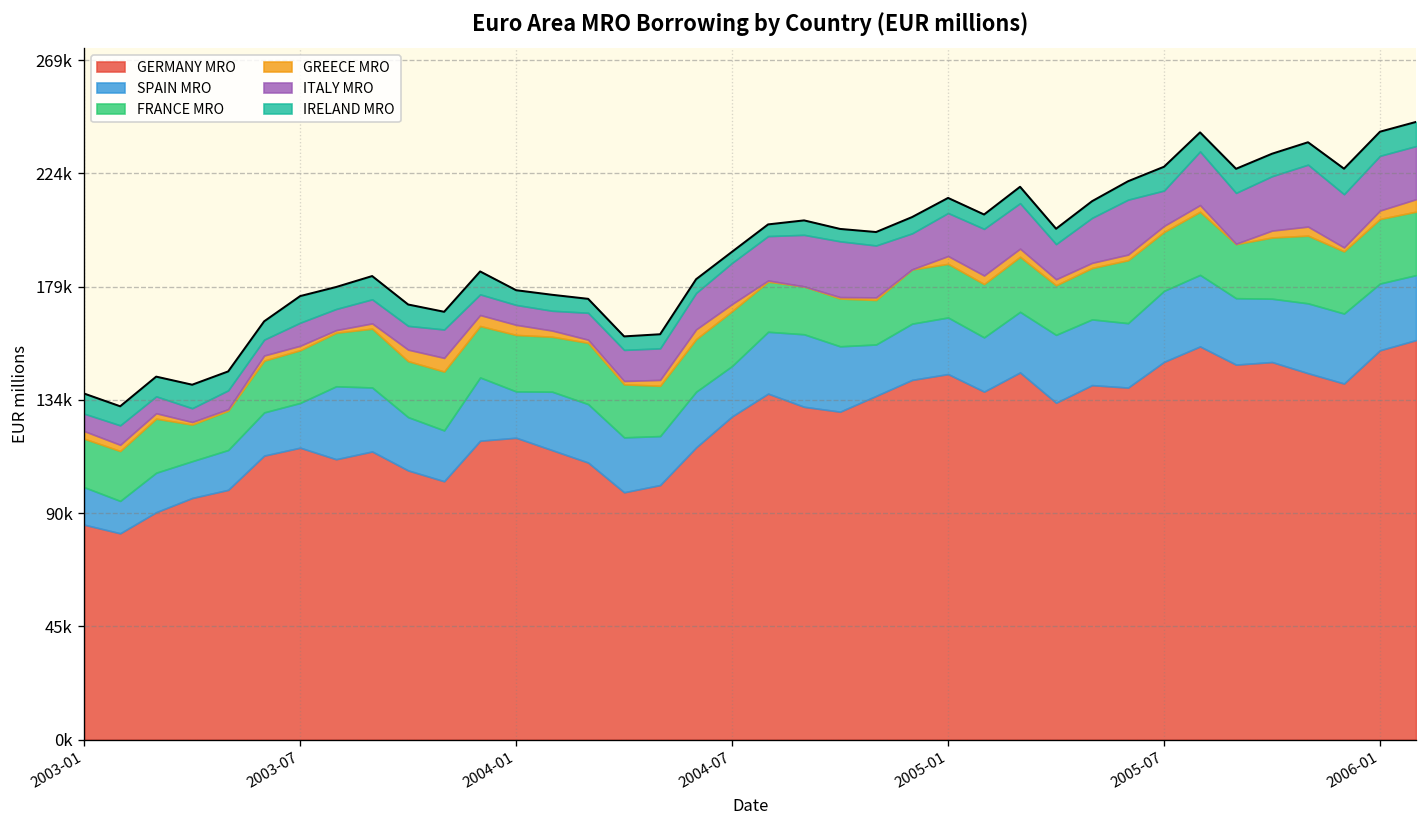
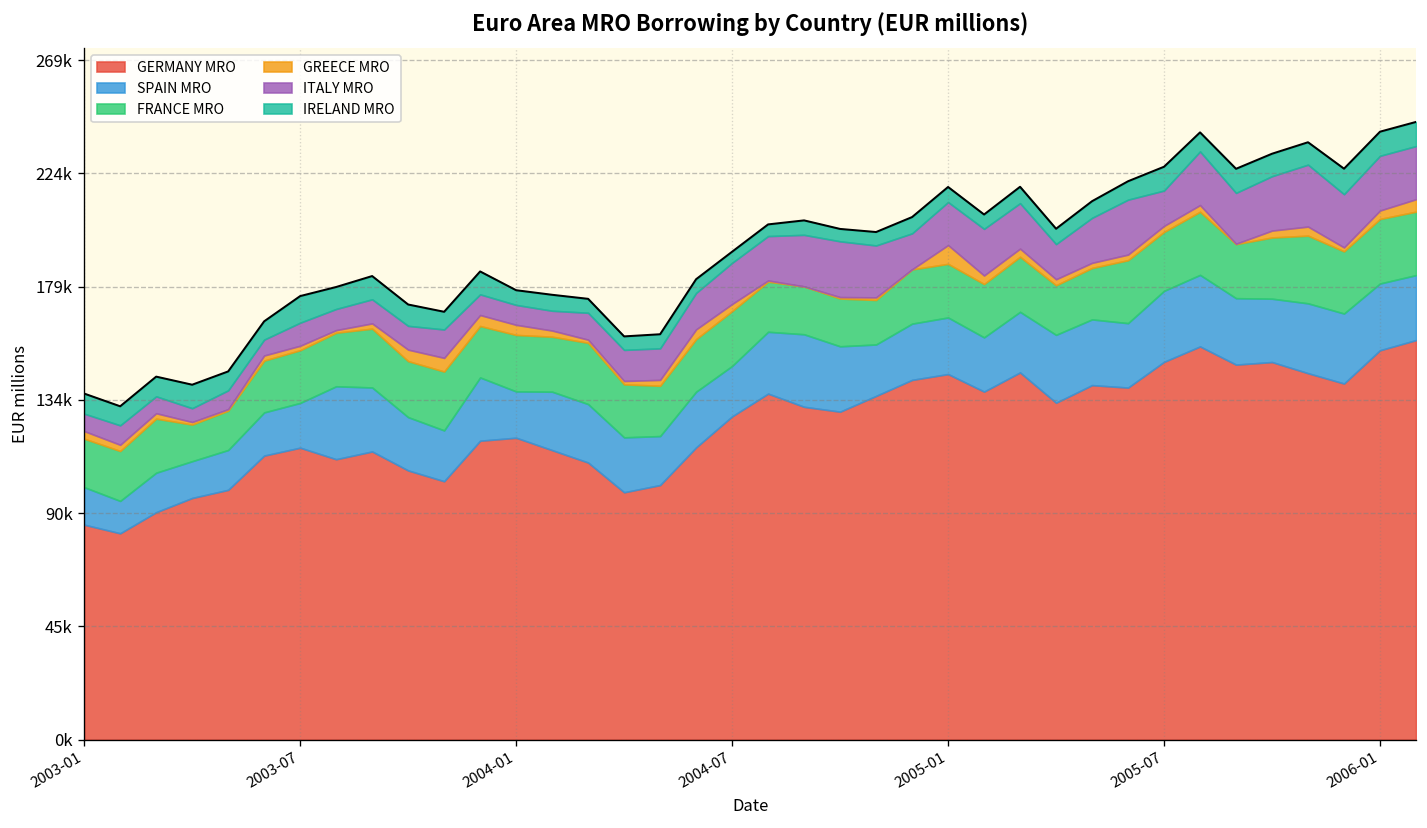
GREECE MRO, 2005-01: 3000 -> 7000
